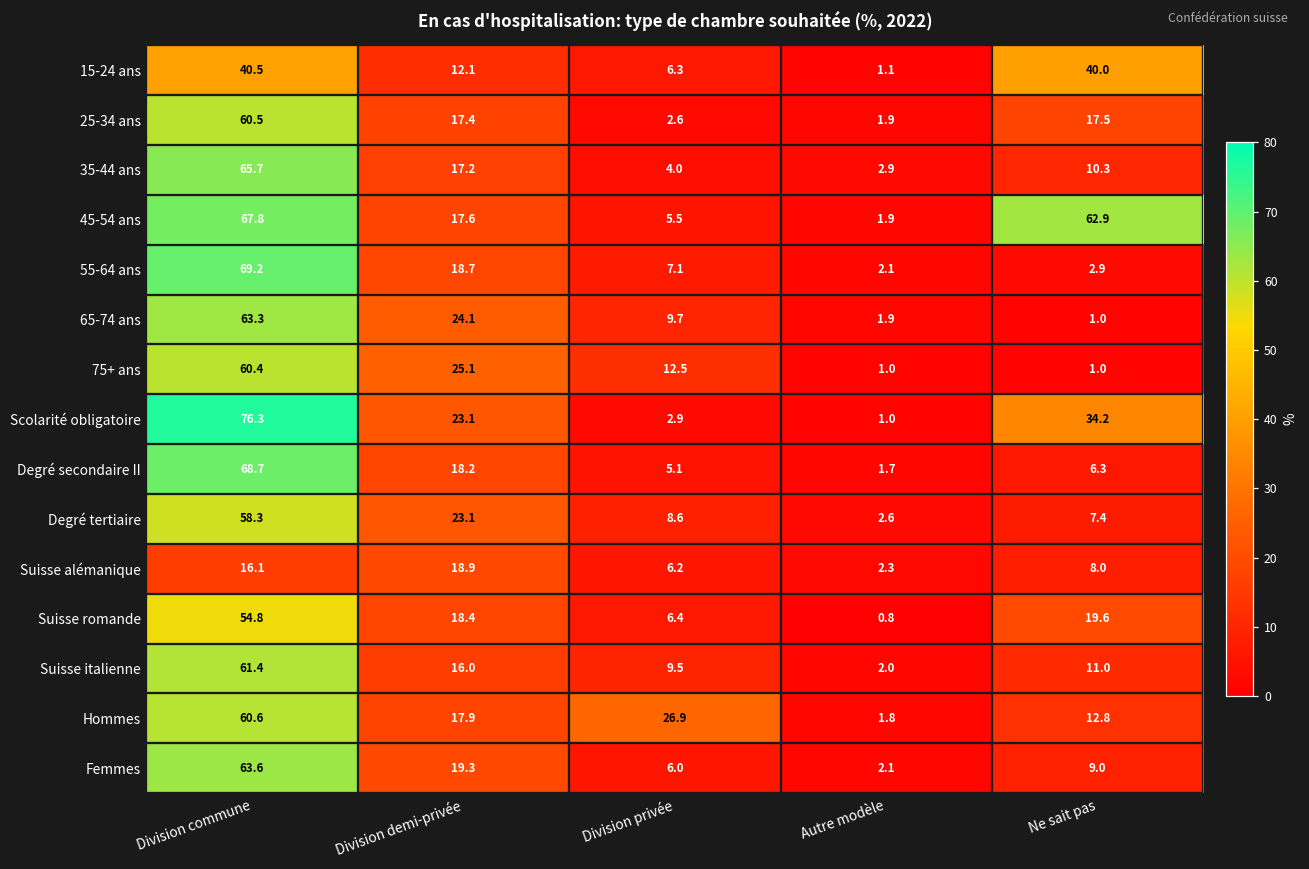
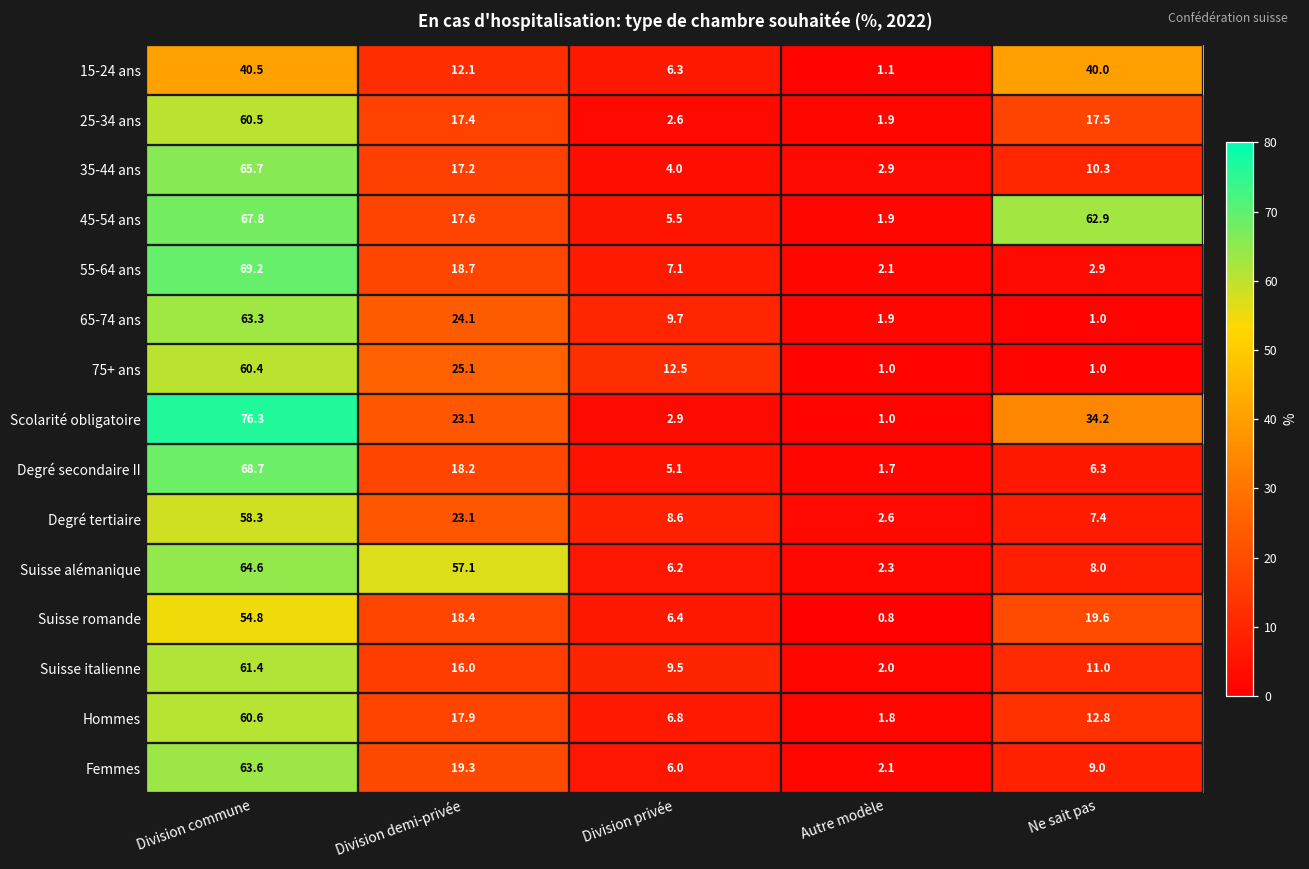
Suisse alémanique, Division commune: 16.1 -> 64.6
Suisse alémanique, Division demi-privée: 18.9 -> 57.1
Hommes, Division privée: 26.9 -> 6.8
